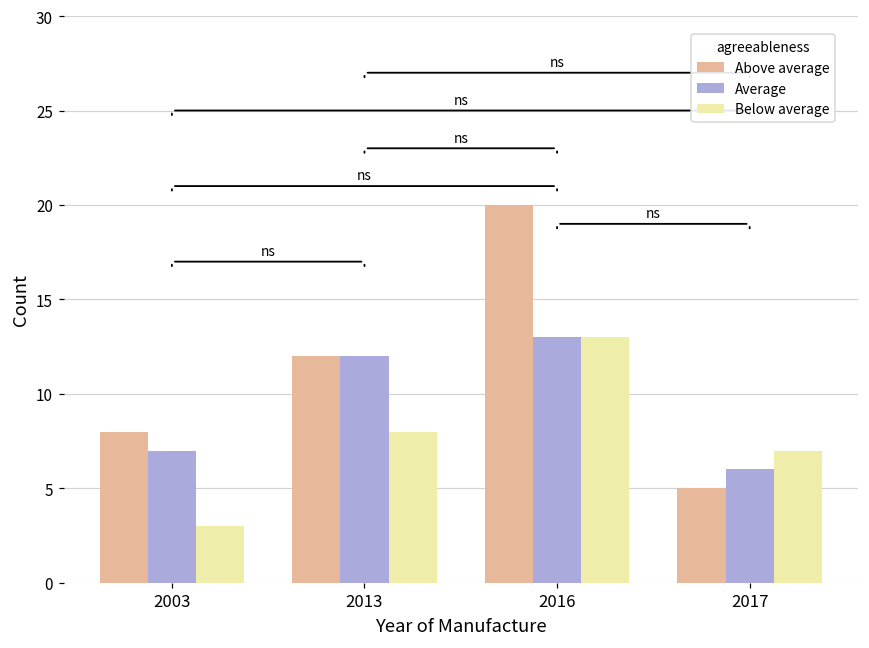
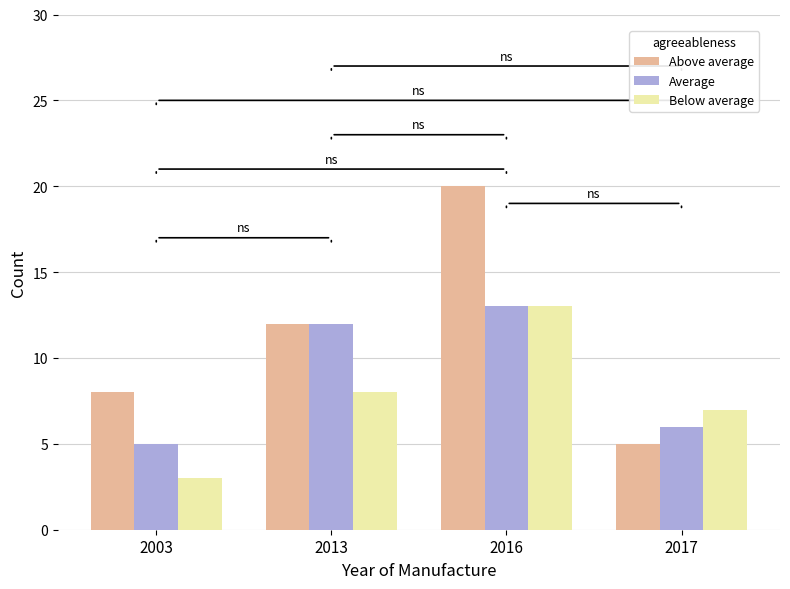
Average, 2003: 7 -> 5
